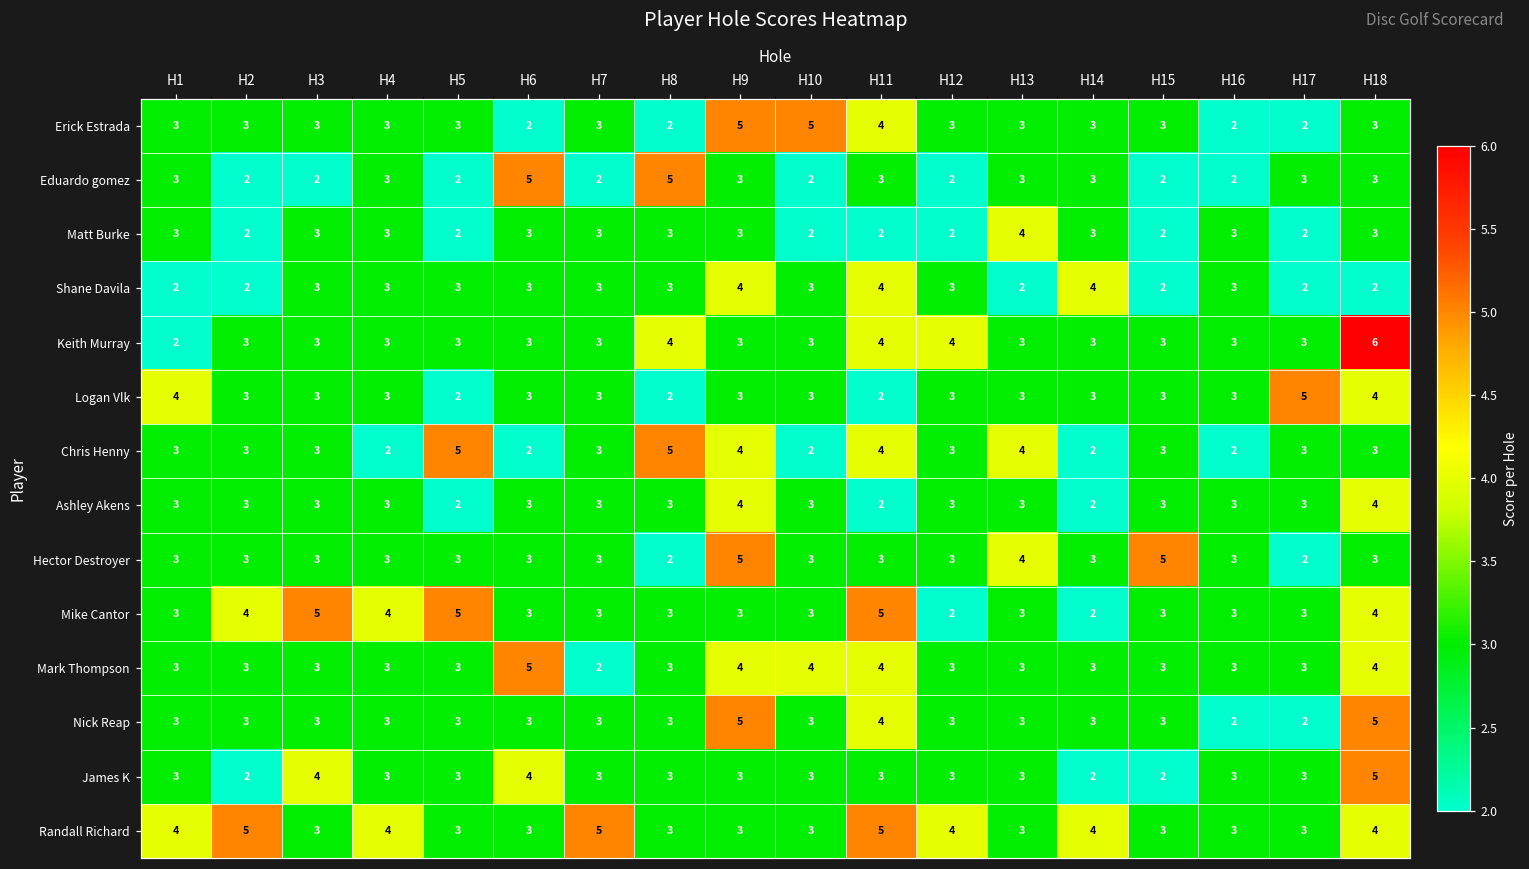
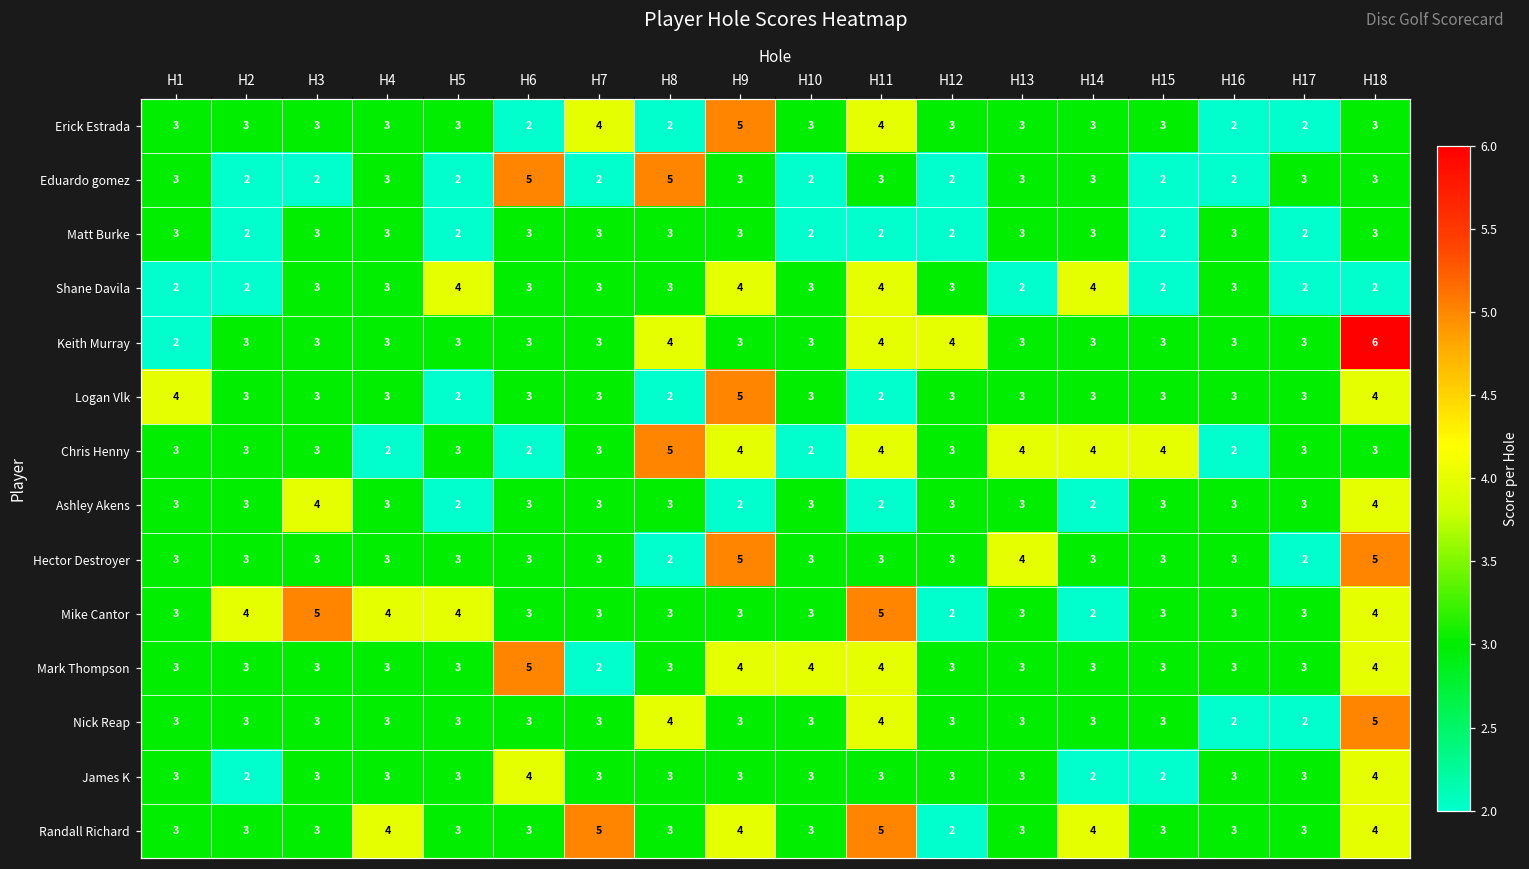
Erick Estrada, H7: 3 -> 4
Erick Estrada, H10: 5 -> 3
Matt Burke, H13: 4 -> 3
Shane Davila, H5: 3 -> 4
Logan Vlk, H9: 3 -> 5
Logan Vlk, H17: 5 -> 3
Chris Henny, H5: 5 -> 3
Chris Henny, H14: 2 -> 4
Chris Henny, H15: 3 -> 4
Ashley Akens, H3: 3 -> 4
Ashley Akens, H9: 4 -> 2
Hector Destroyer, H15: 5 -> 3
Hector Destroyer, H18: 3 -> 5
Mike Cantor, H5: 5 -> 4
Nick Reap, H8: 3 -> 4
Nick Reap, H9: 5 -> 3
James K, H3: 4 -> 3
James K, H18: 5 -> 4
Randall Richard, H1: 4 -> 3
Randall Richard, H2: 5 -> 3
Randall Richard, H9: 3 -> 4
Randall Richard, H12: 4 -> 2
